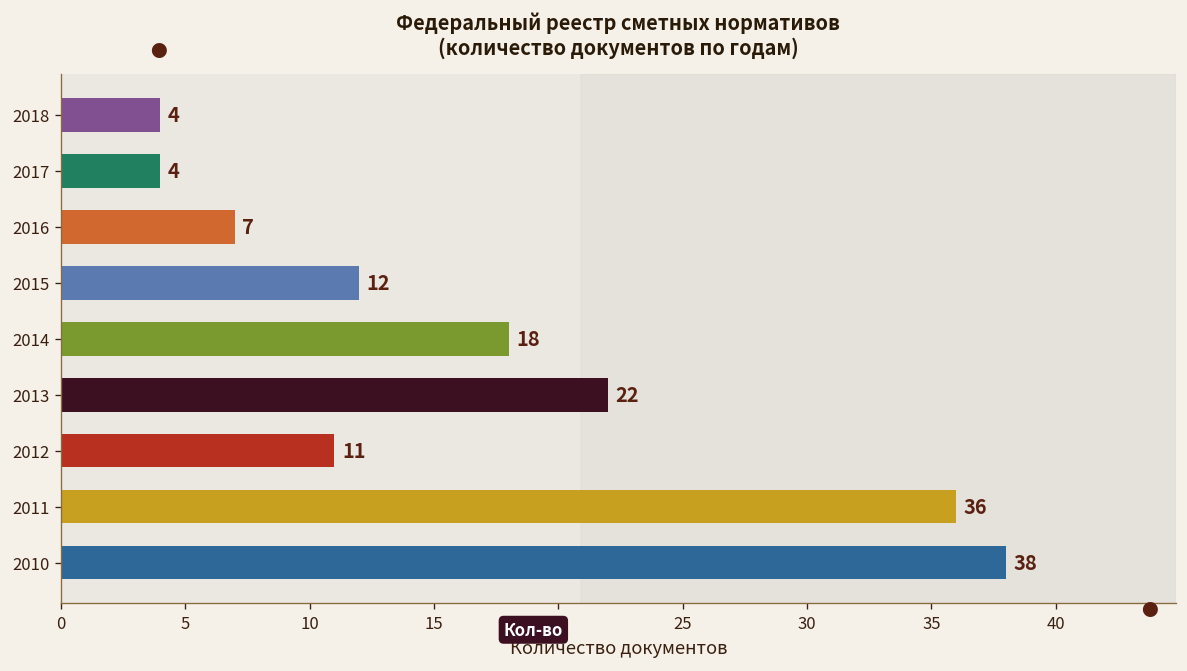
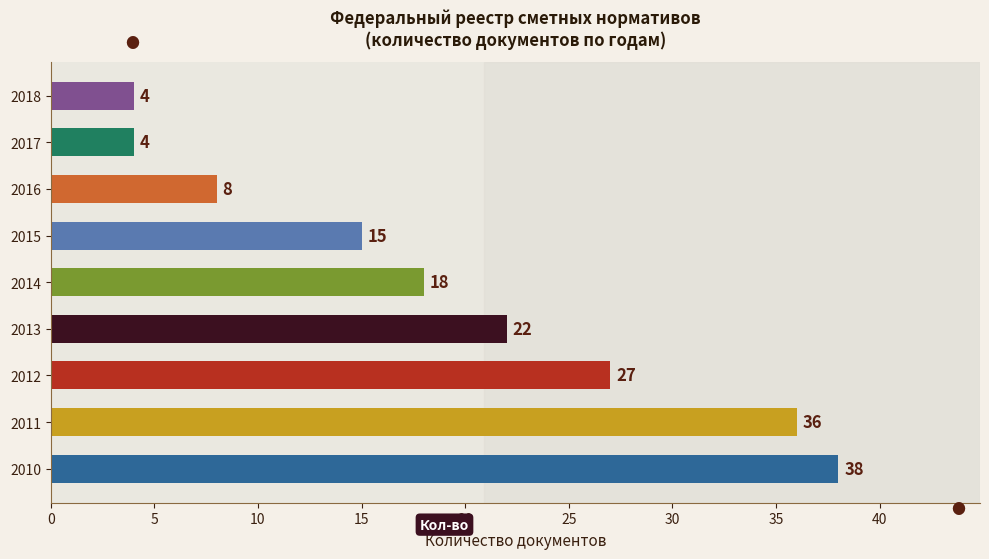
2016: 7 -> 8
2015: 12 -> 15
2012: 11 -> 27
